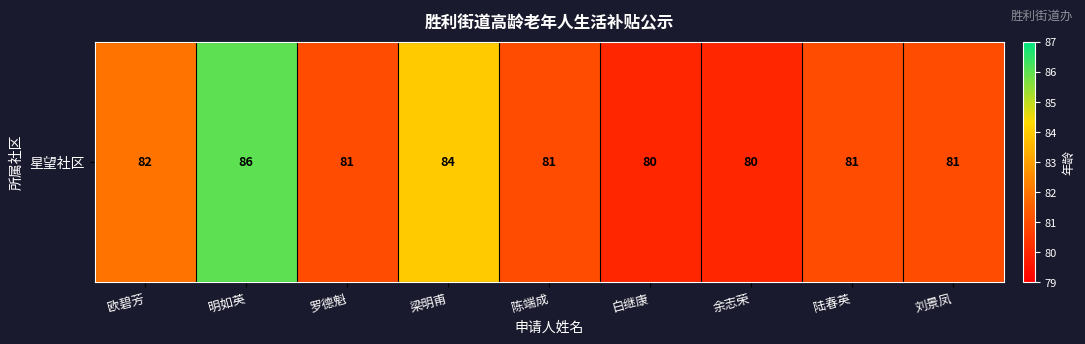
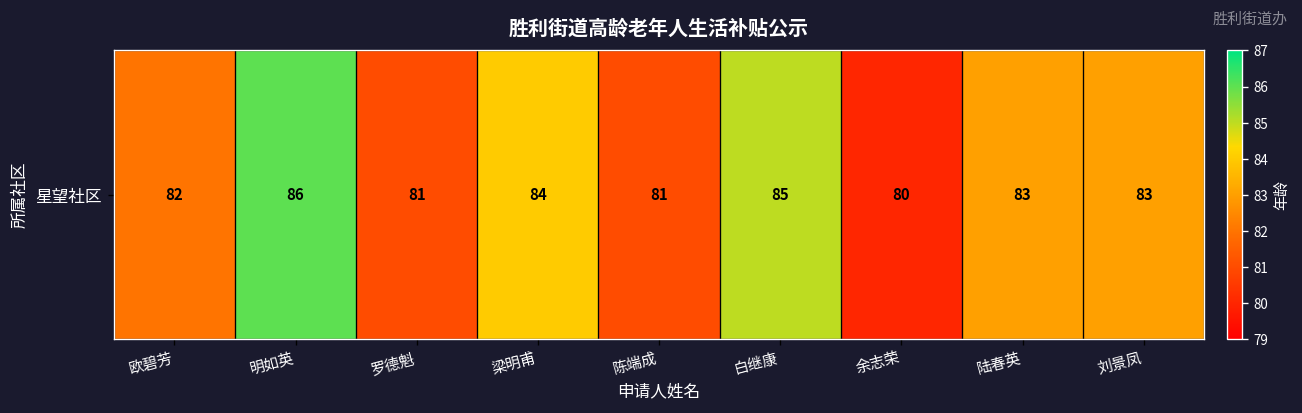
星望社区, 白继康: 80 -> 85
星望社区, 陆春英: 81 -> 83
星望社区, 刘景凤: 81 -> 83
